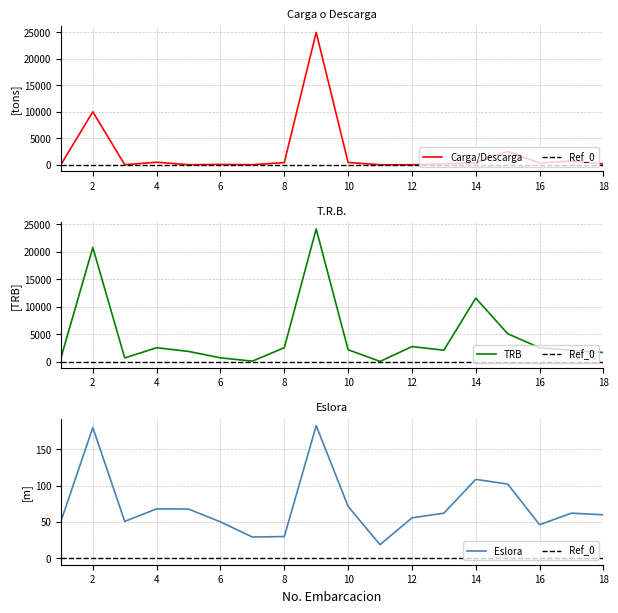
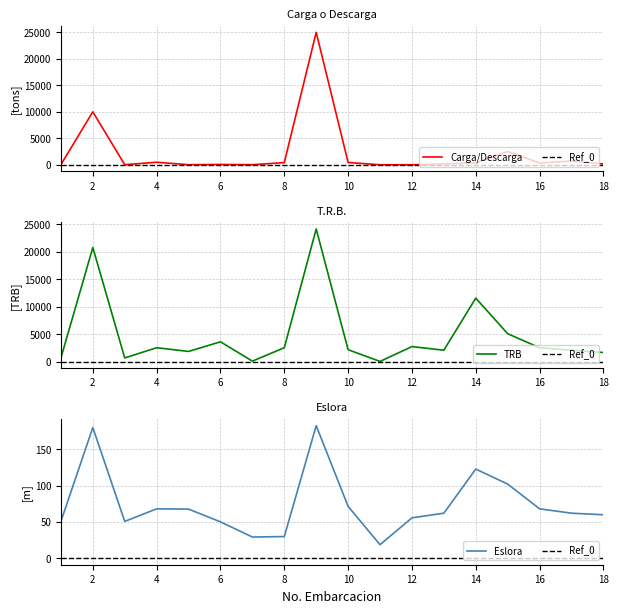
T.R.B., 6: 1000 -> 4000
Eslora, 14: 110 -> 120
Eslora, 16: 50 -> 70
